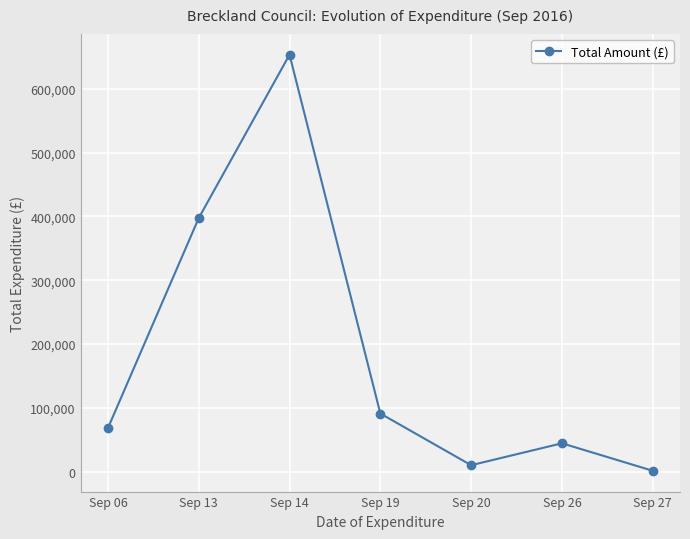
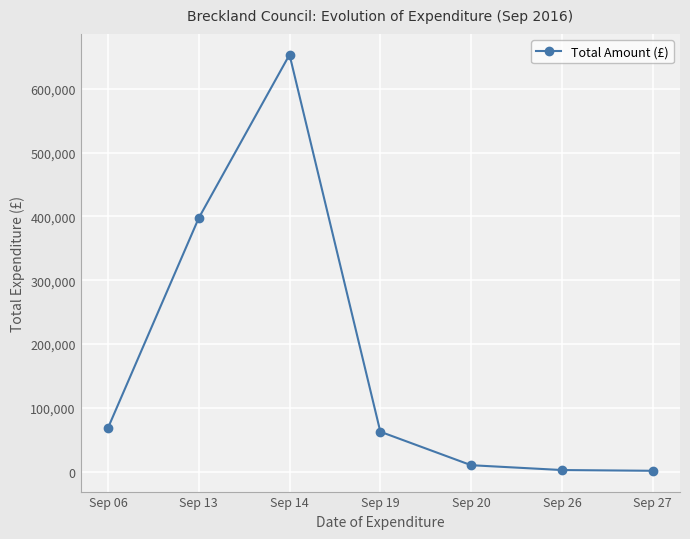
Sep 19: 90,000 -> 60,000
Sep 26: 40,000 -> 0
